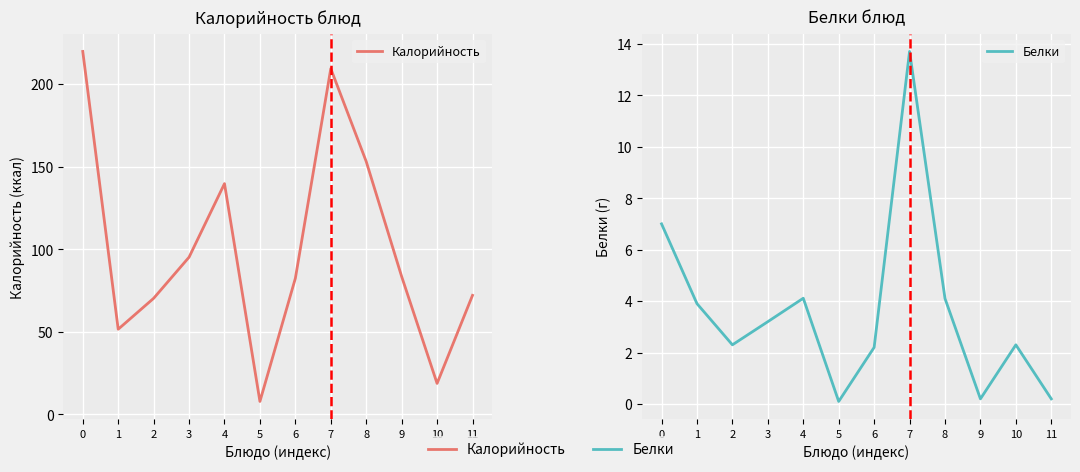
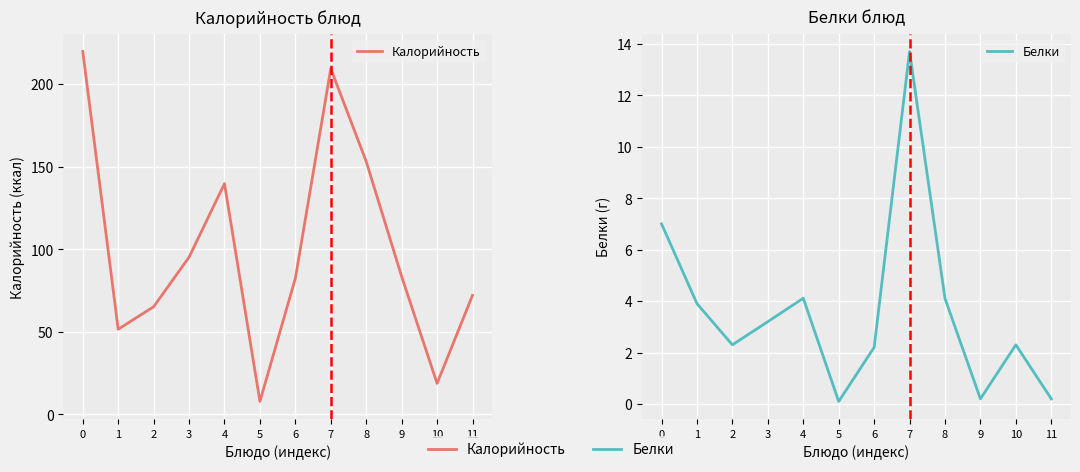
Калорийность блюд, 2: 70 -> 65
